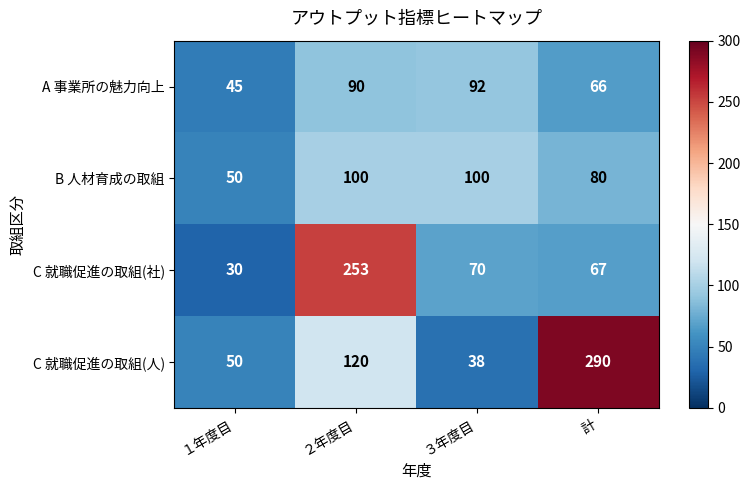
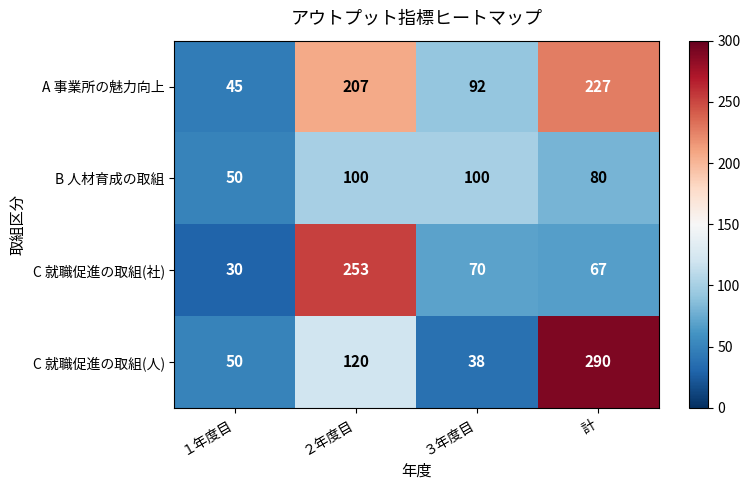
A 事業所の魅力向上, ２年度目: 90 -> 207
A 事業所の魅力向上, 計: 66 -> 227
